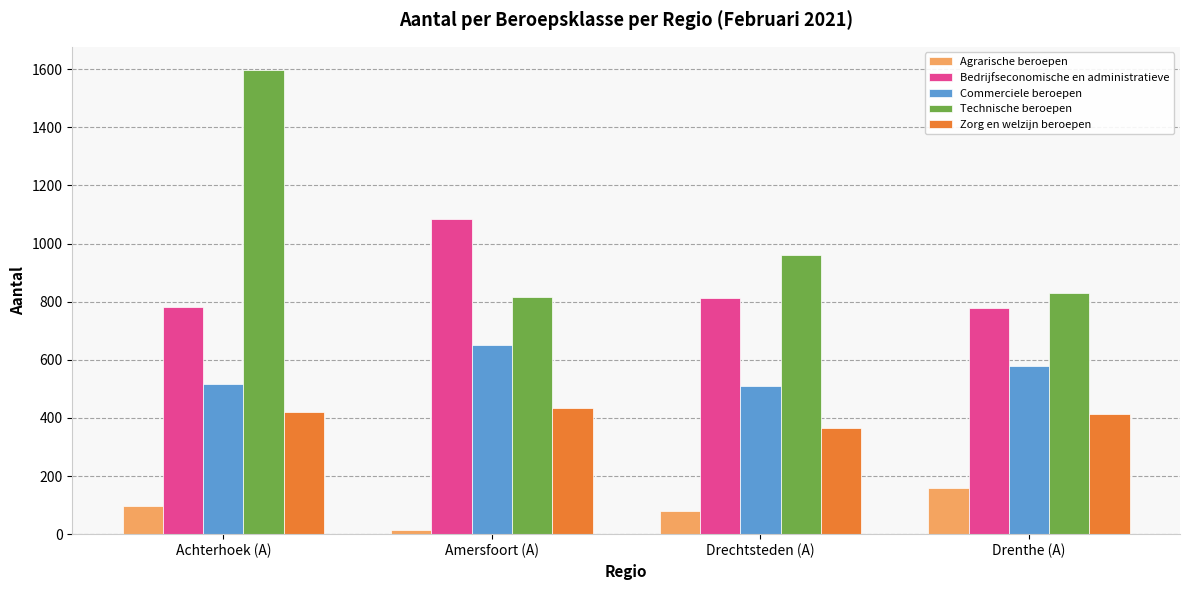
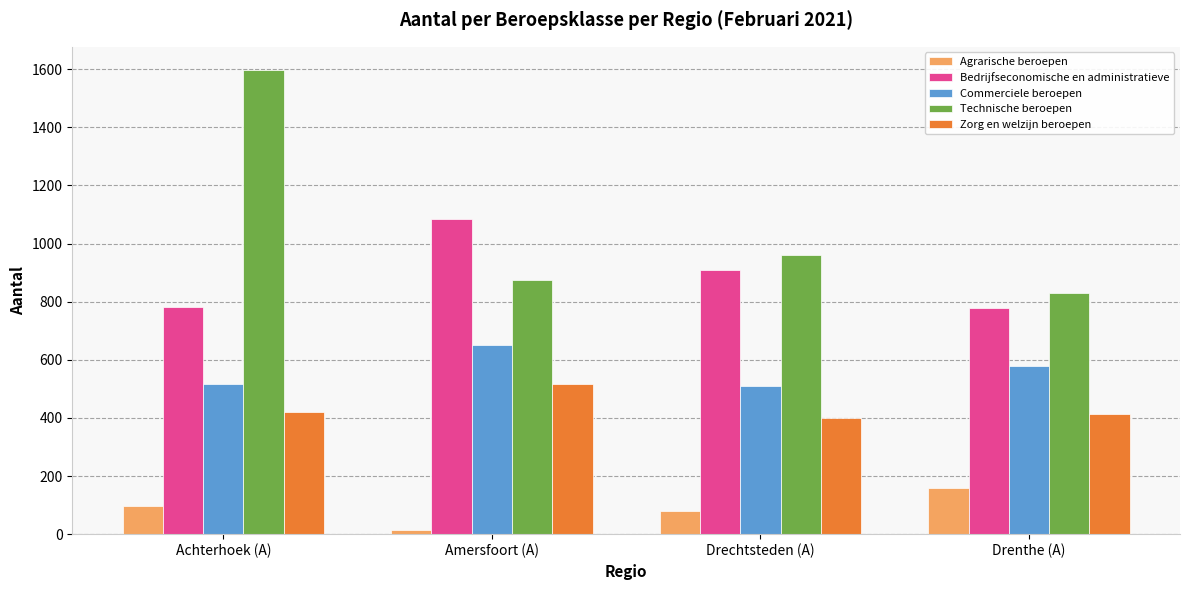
Technische beroepen, Amersfoort (A): 820 -> 880
Zorg en welzijn beroepen, Amersfoort (A): 430 -> 520
Bedrijfseconomische en administratieve, Drechtsteden (A): 810 -> 910
Zorg en welzijn beroepen, Drechtsteden (A): 370 -> 400
